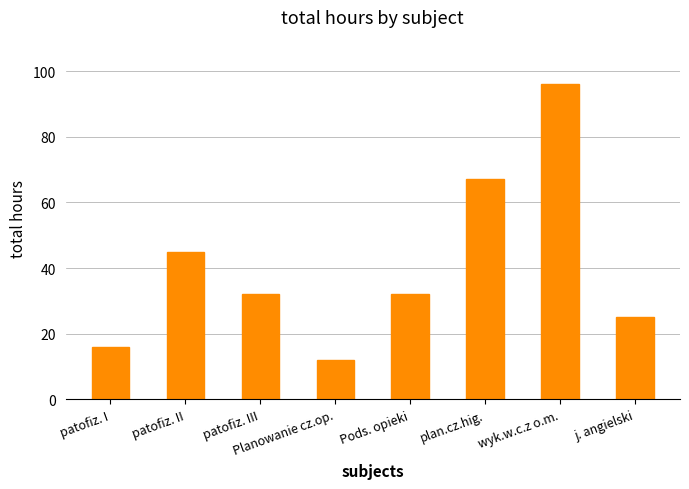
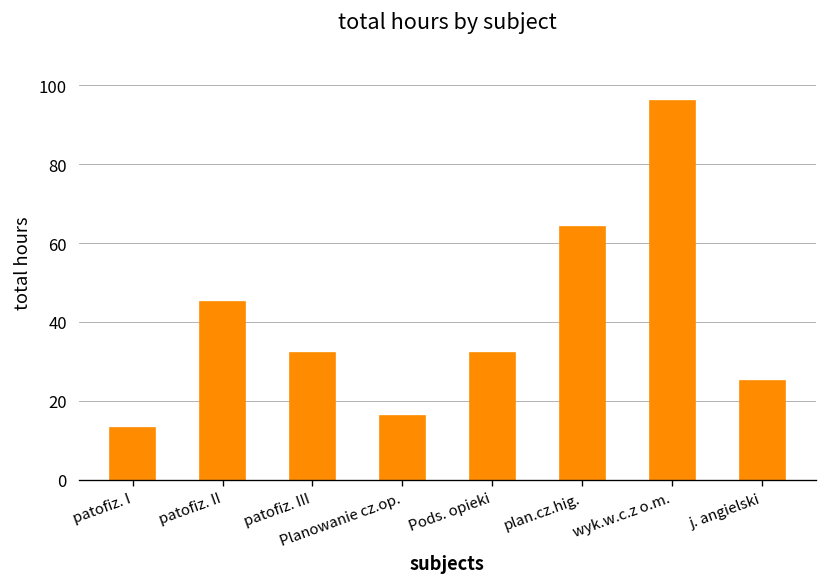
patofiz. I: 16 -> 13
Planowanie cz.op.: 12 -> 16
plan.cz.hig.: 67 -> 64
